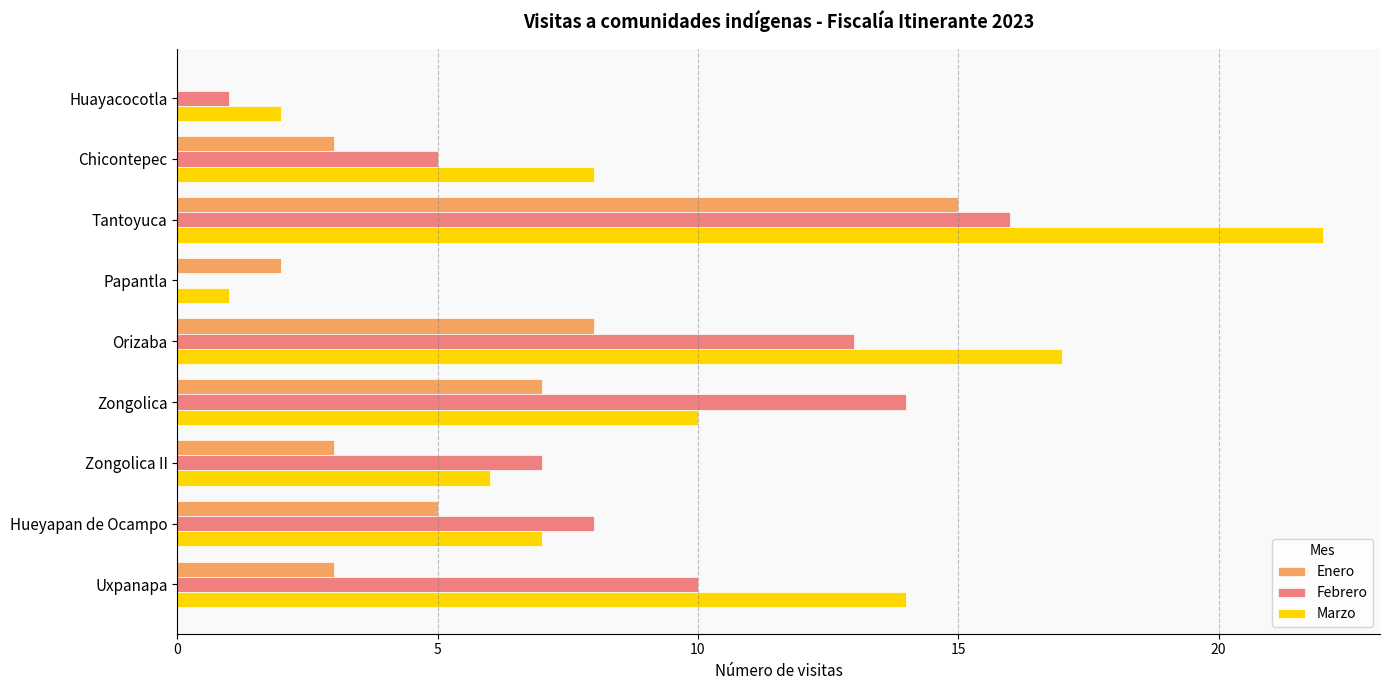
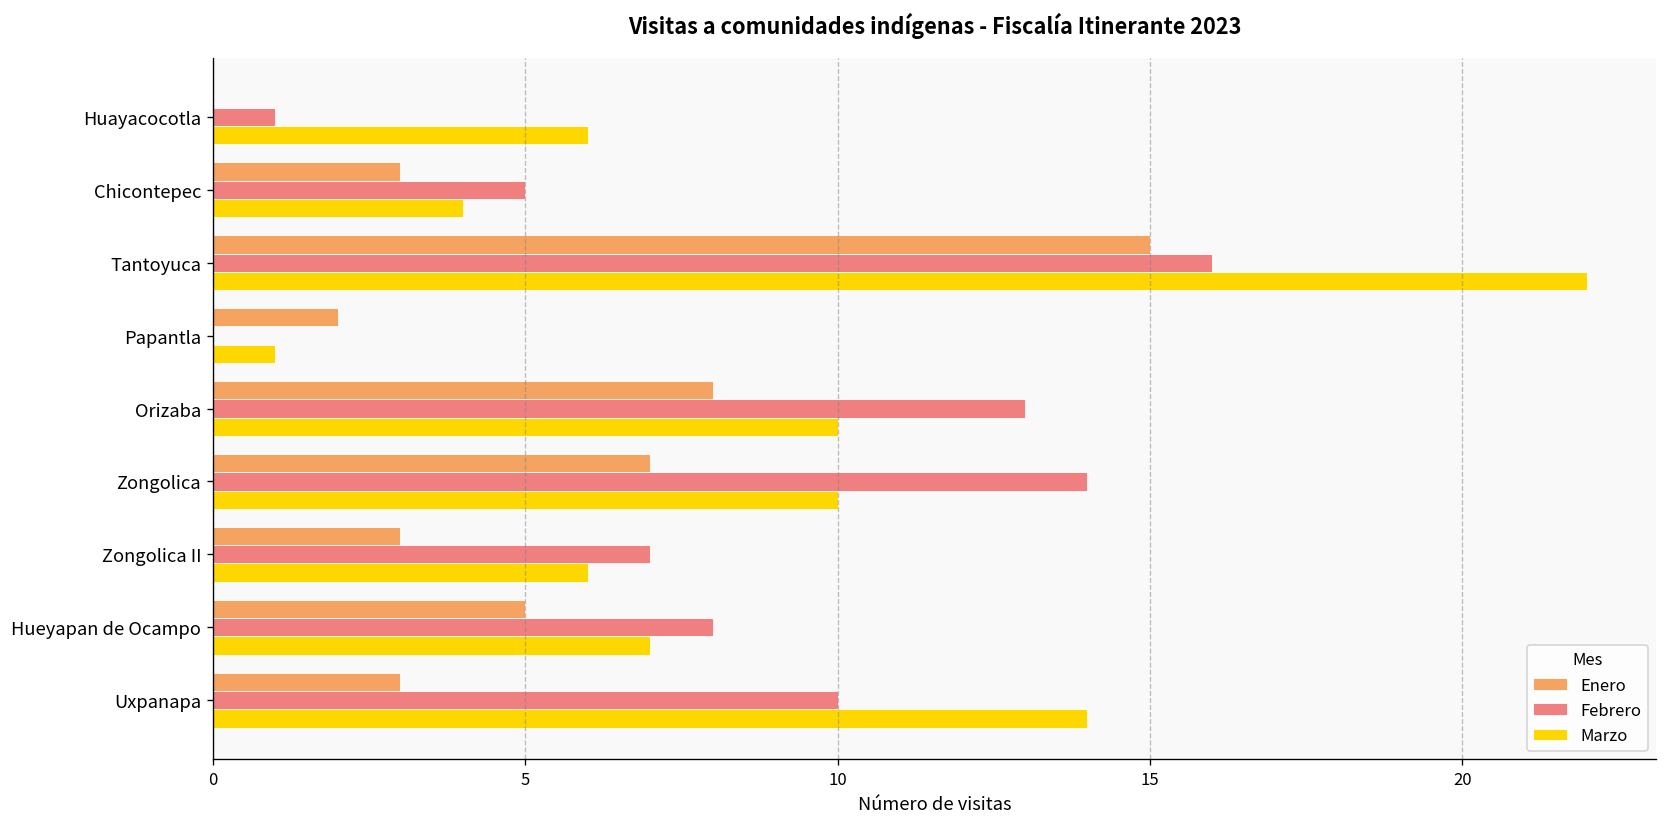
Marzo, Huayacocotla: 2 -> 6
Marzo, Chicontepec: 8 -> 4
Marzo, Orizaba: 17 -> 10
